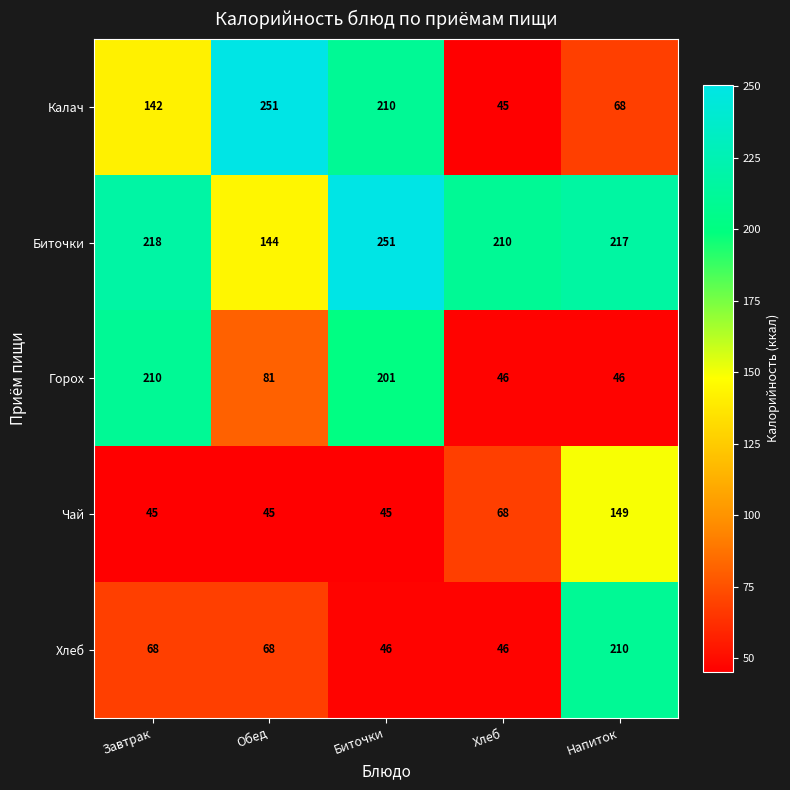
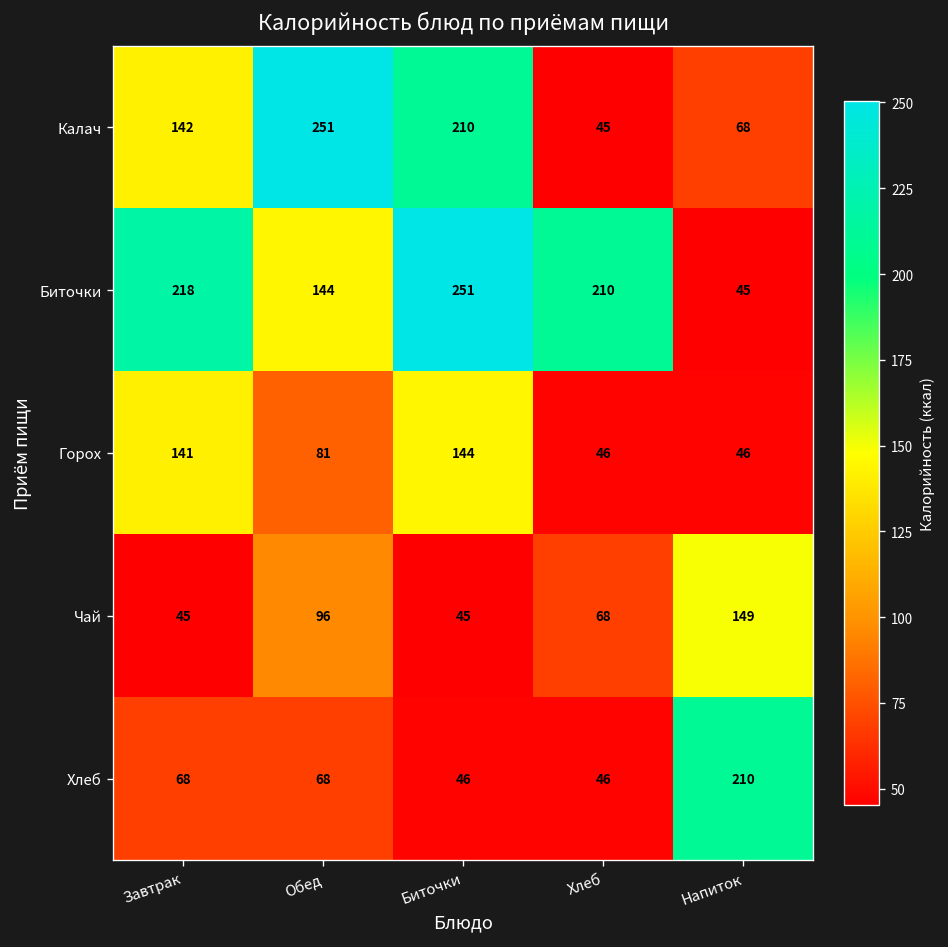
Биточки, Напиток: 217 -> 45
Горох, Завтрак: 210 -> 141
Горох, Биточки: 201 -> 144
Чай, Обед: 45 -> 96
